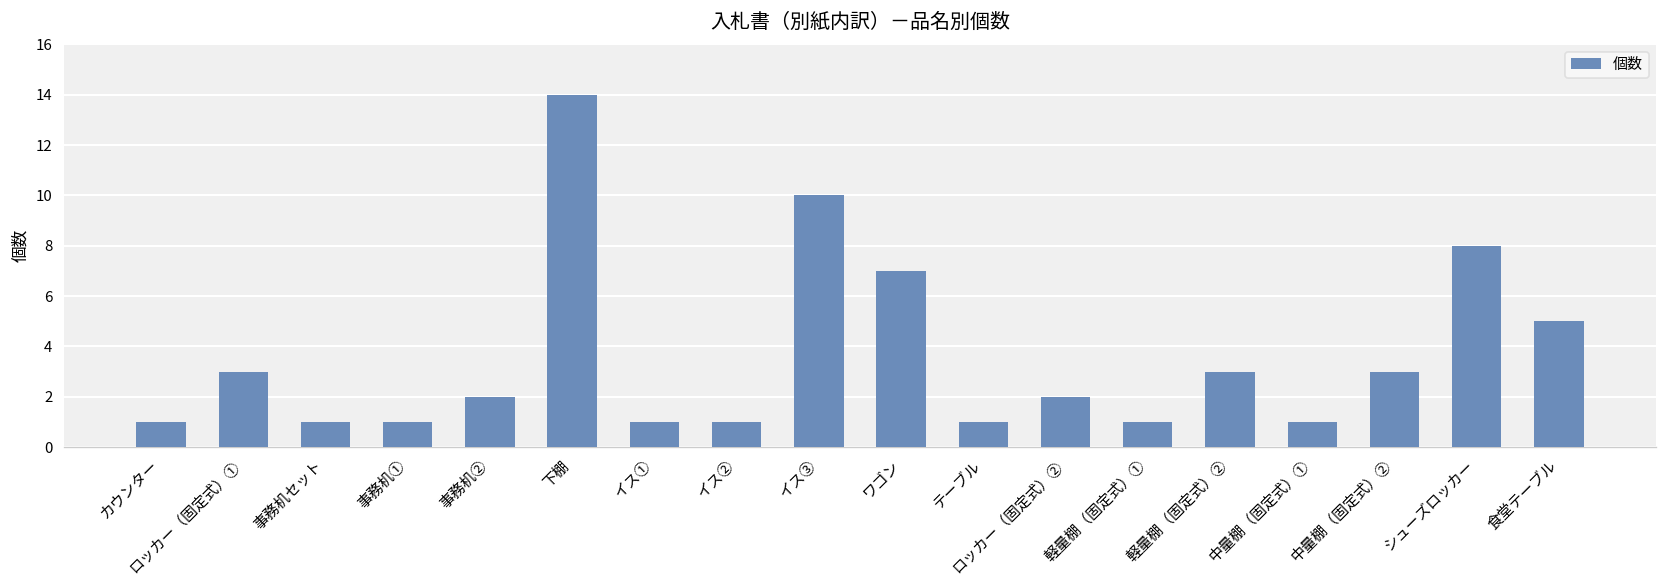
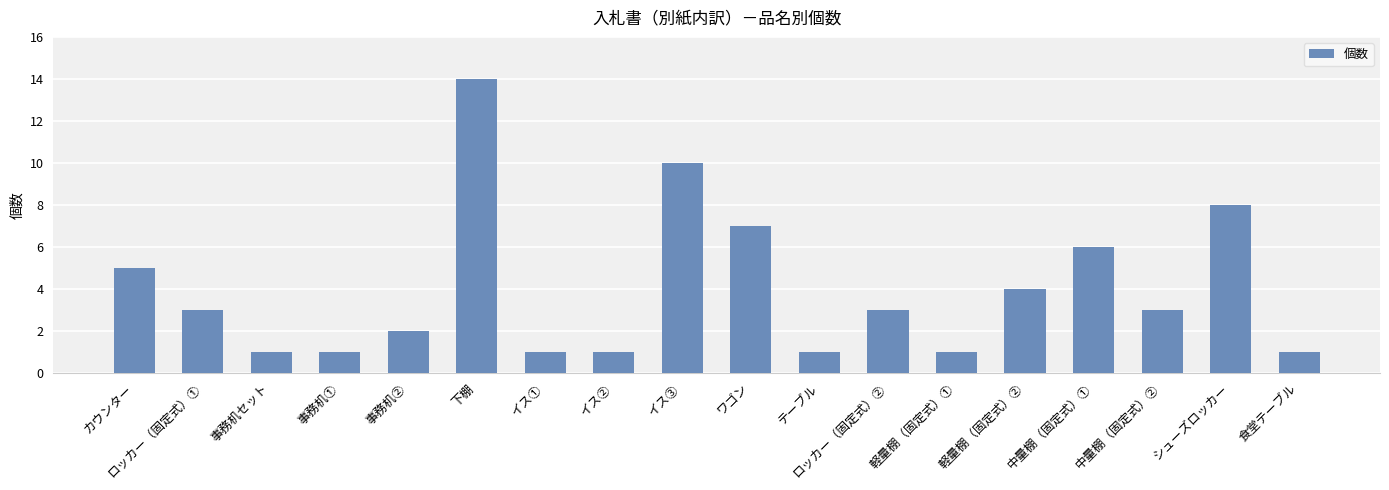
カウンター: 1 -> 5
ロッカー（固定式）②: 2 -> 3
軽量棚（固定式）②: 3 -> 4
中量棚（固定式）①: 1 -> 6
食堂テーブル: 5 -> 1
